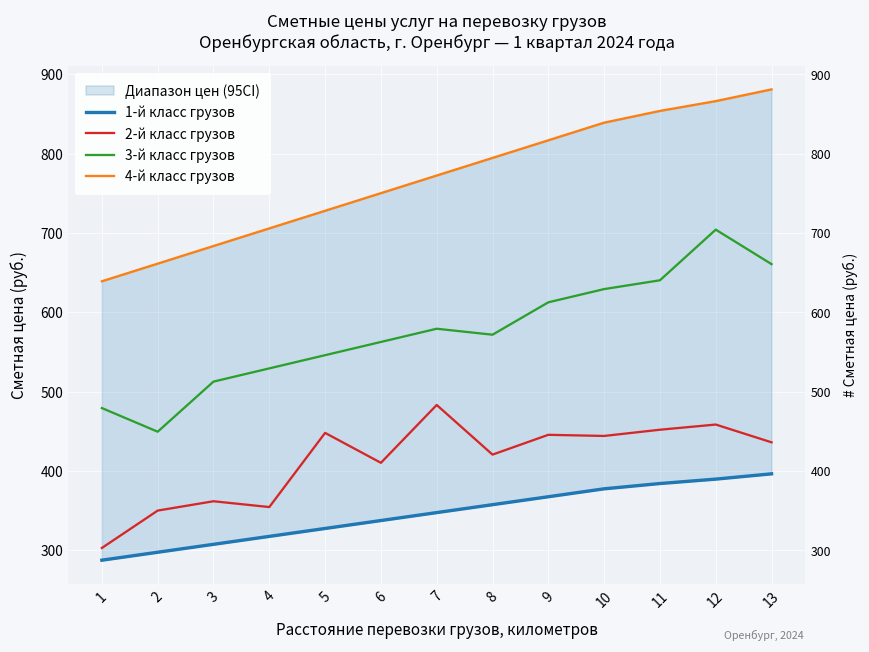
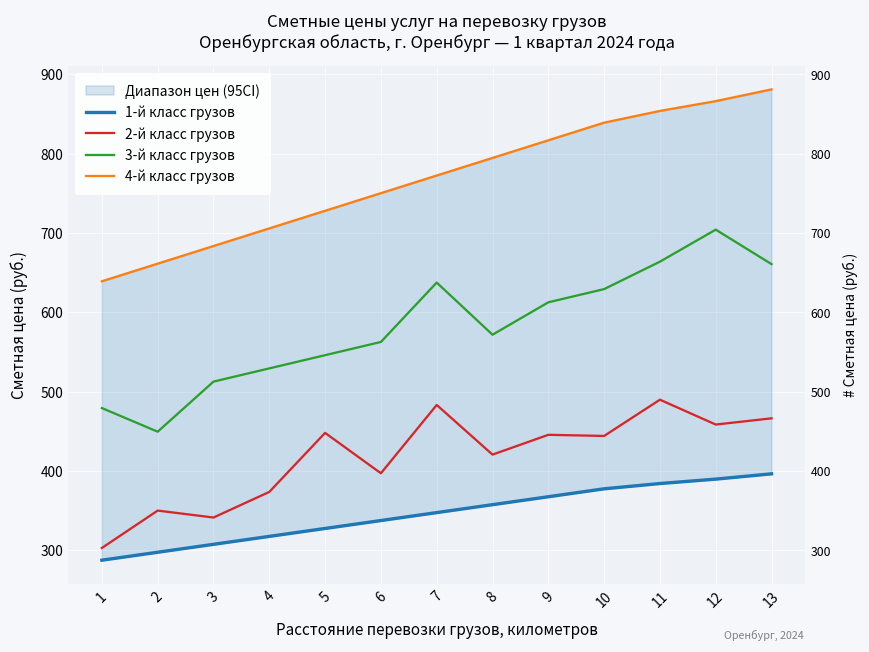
2-й класс грузов, 3: 360 -> 340
2-й класс грузов, 4: 350 -> 370
2-й класс грузов, 6: 410 -> 400
3-й класс грузов, 7: 580 -> 640
2-й класс грузов, 11: 450 -> 490
3-й класс грузов, 11: 640 -> 660
2-й класс грузов, 13: 440 -> 470
